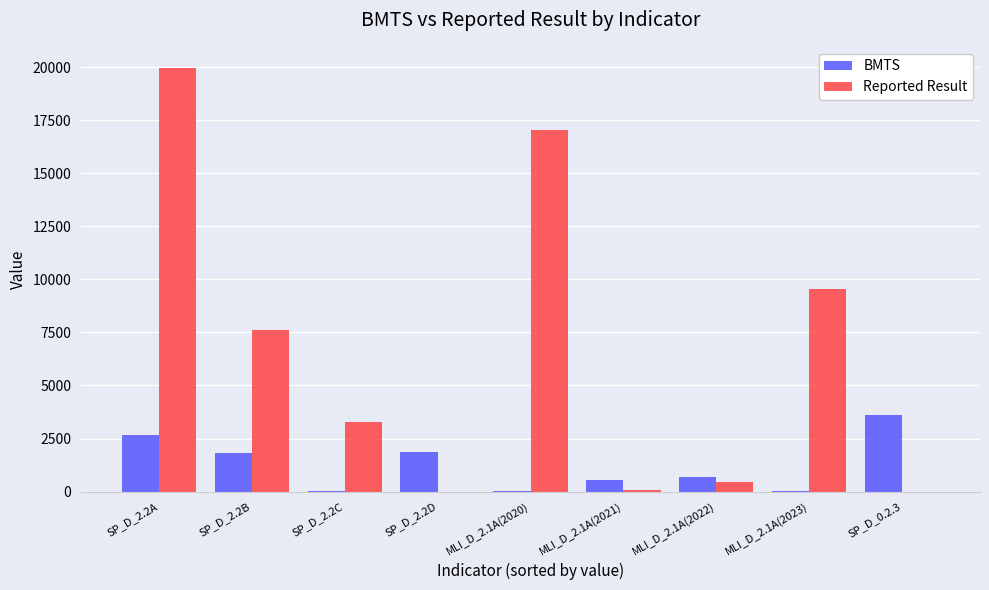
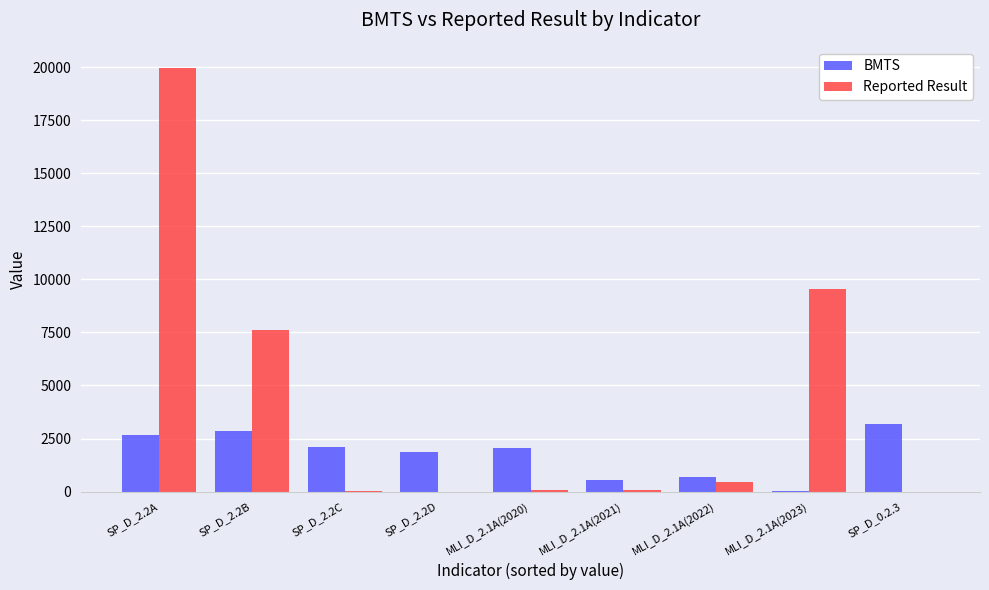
BMTS, SP_D_2.2B: 1800 -> 2800
BMTS, SP_D_2.2C: 0 -> 2100
Reported Result, SP_D_2.2C: 3300 -> 0
BMTS, MLI_D_2.1A(2020): 0 -> 2100
Reported Result, MLI_D_2.1A(2020): 17100 -> 100
BMTS, SP_D_0.2.3: 3600 -> 3200
